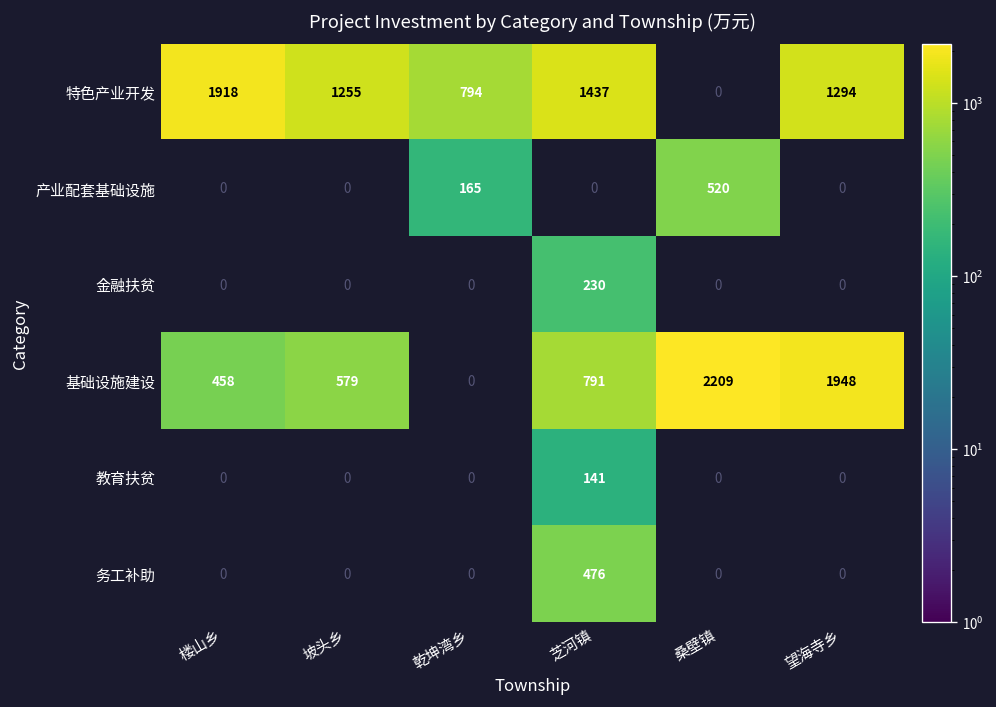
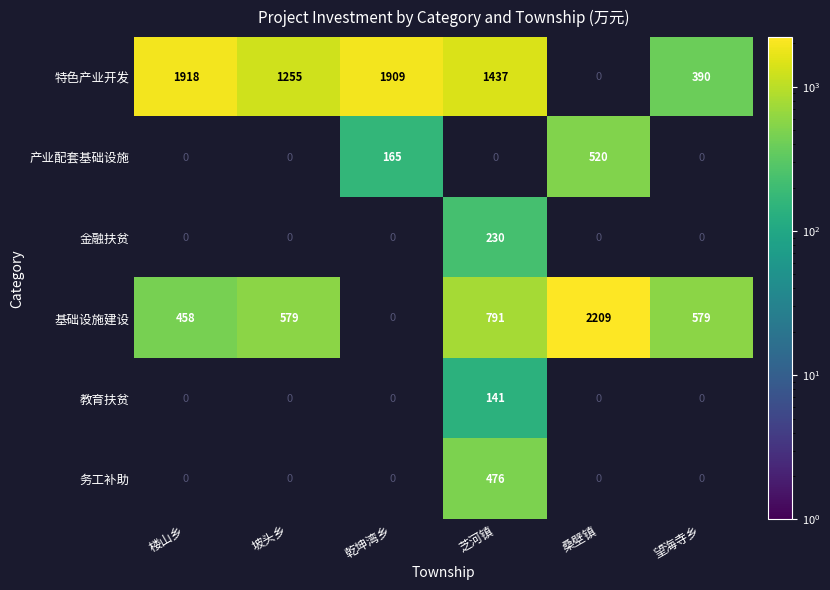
特色产业开发, 乾坤湾乡: 794 -> 1909
特色产业开发, 望海寺乡: 1294 -> 390
基础设施建设, 望海寺乡: 1948 -> 579
